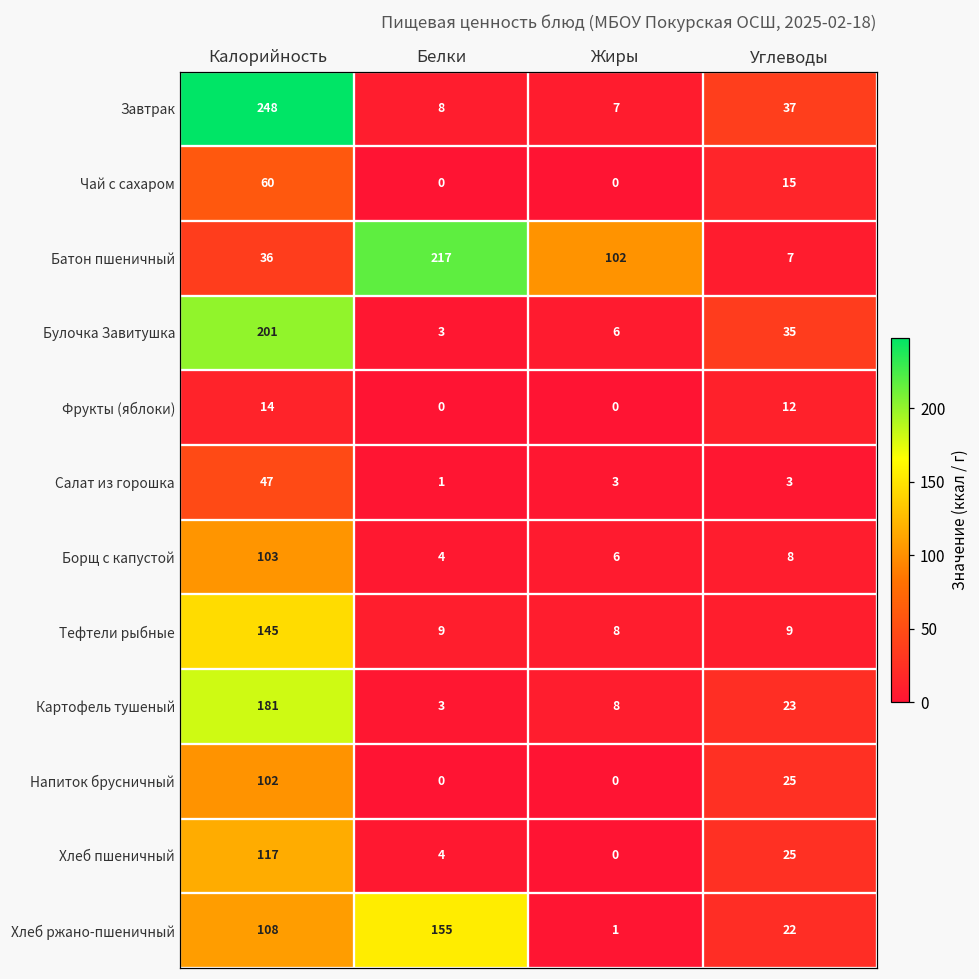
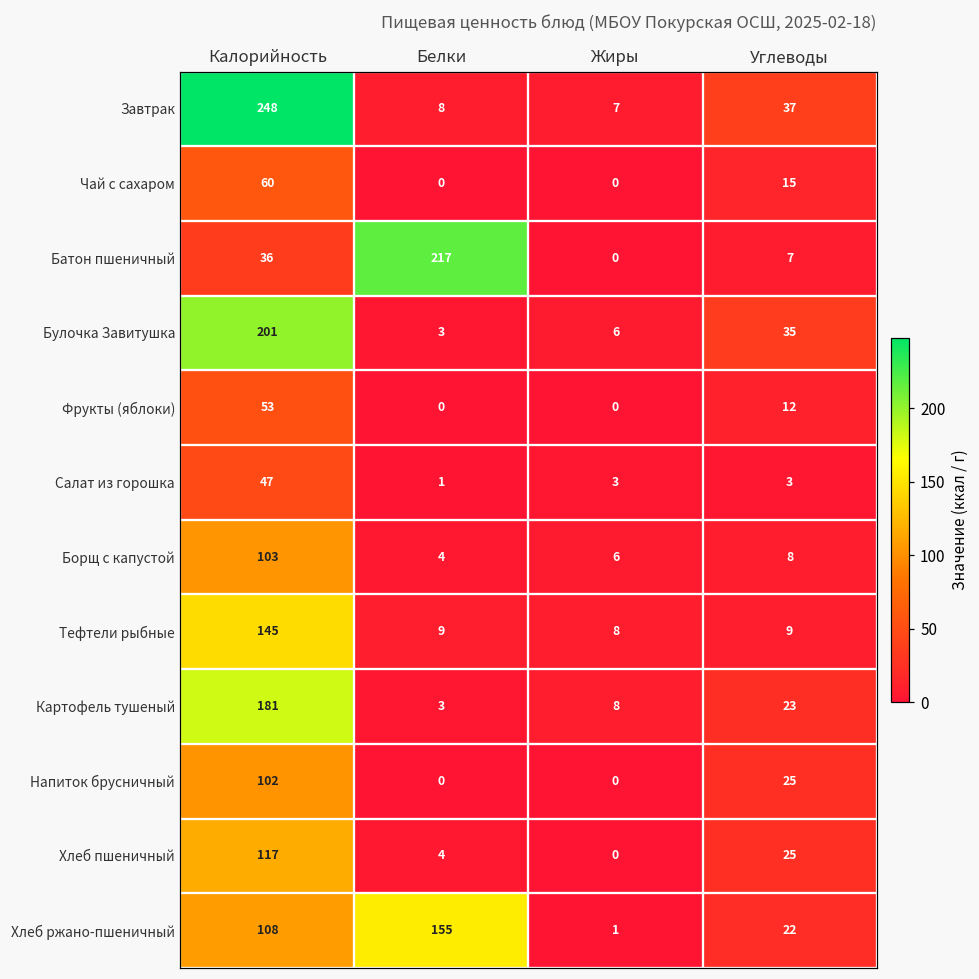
Батон пшеничный, Жиры: 102 -> 0
Фрукты (яблоки), Калорийность: 14 -> 53
